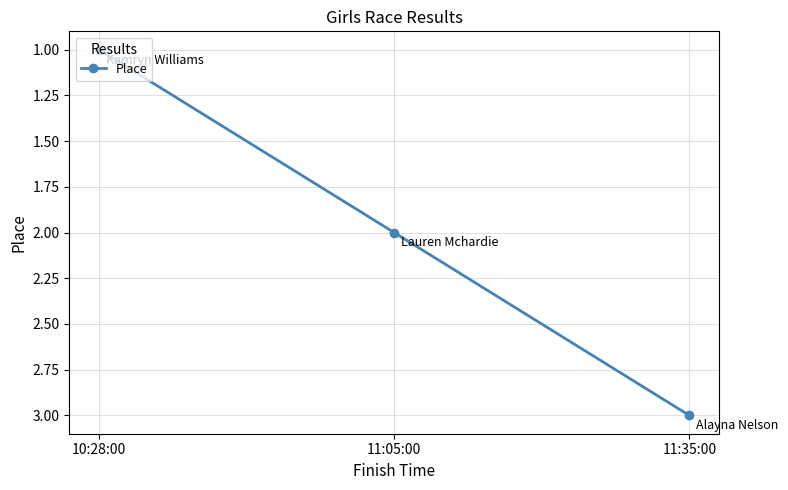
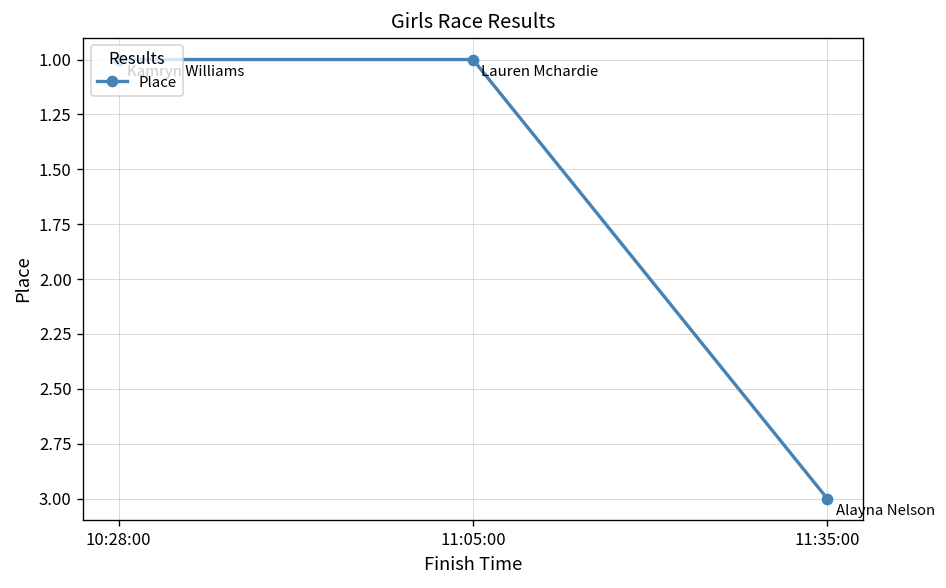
11:05:00: 2 -> 1
